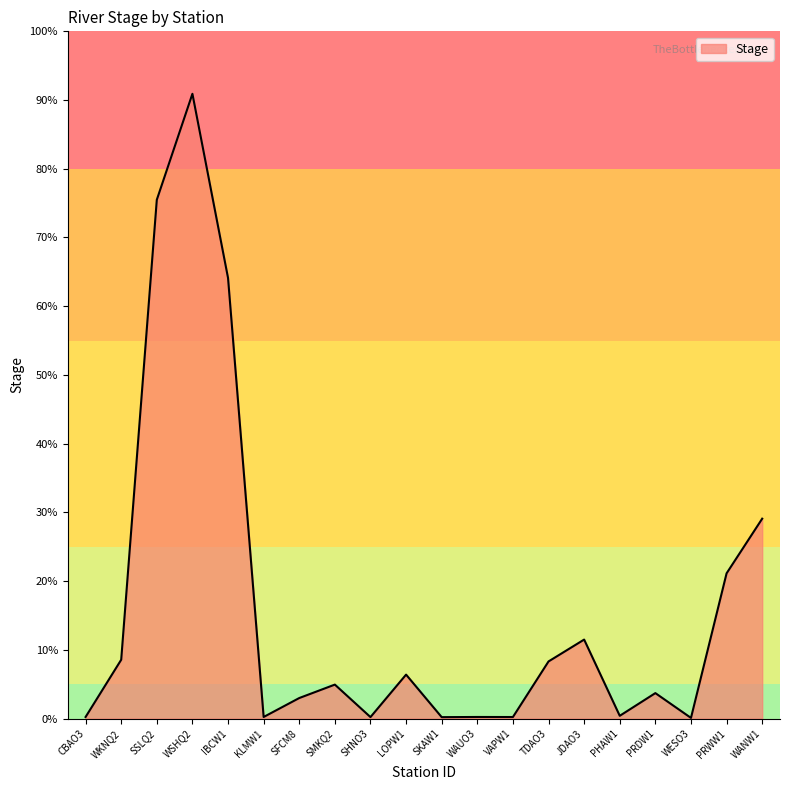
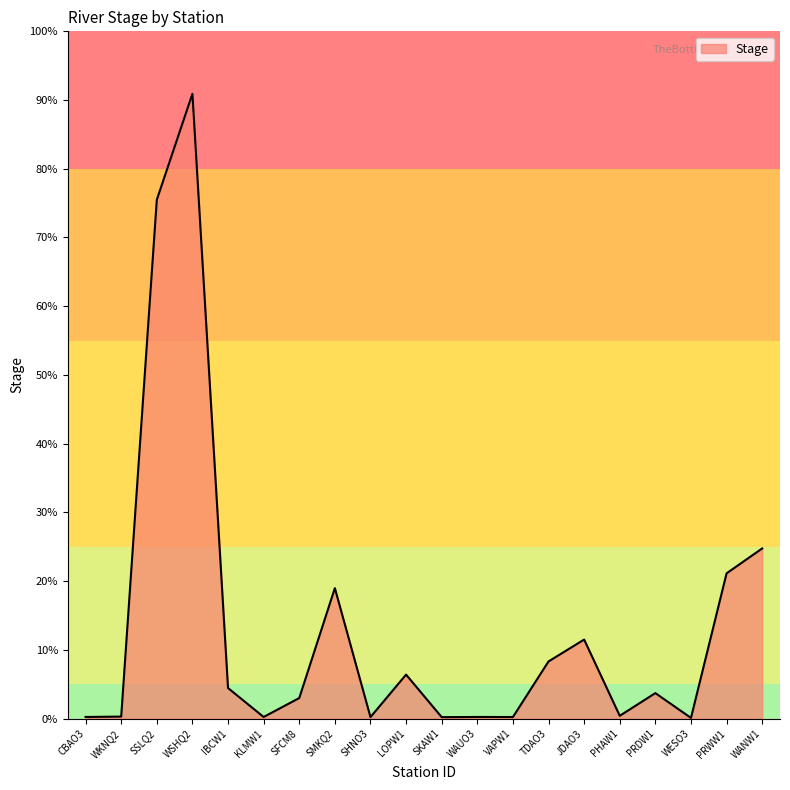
WKNQ2: 9% -> 0%
IBCW1: 64% -> 4%
SMKQ2: 5% -> 19%
WANW1: 29% -> 25%
